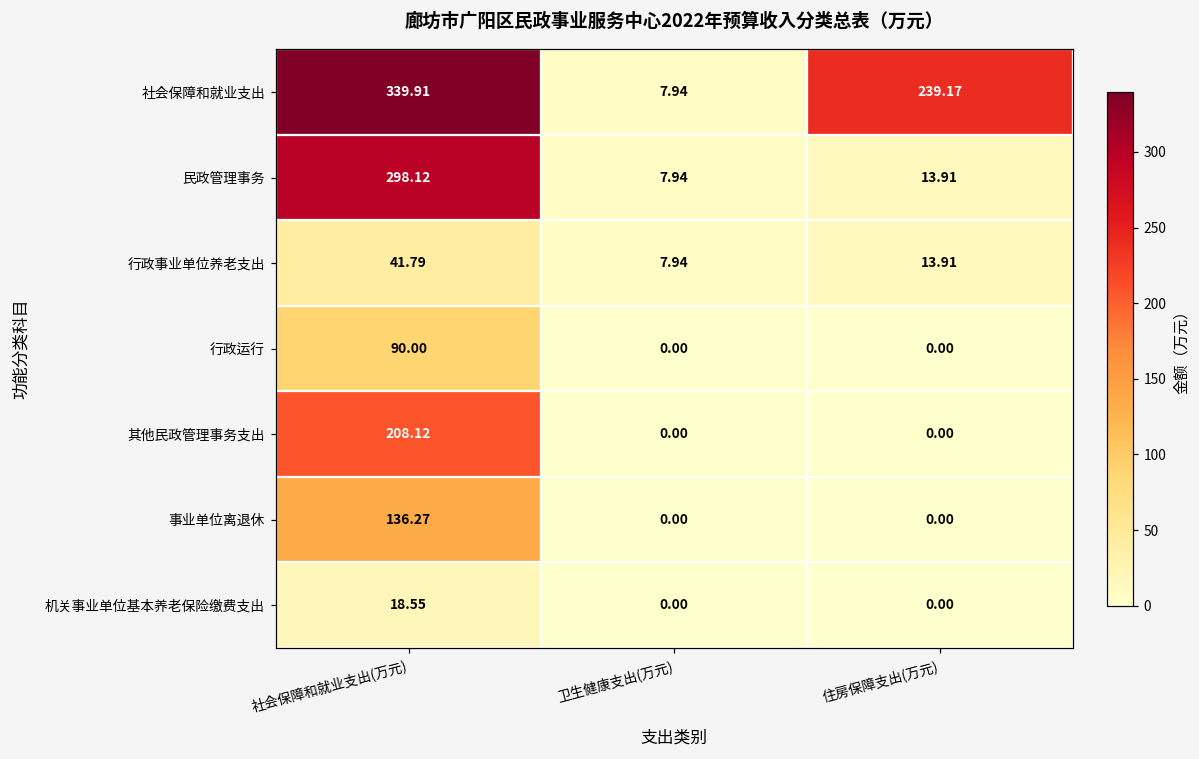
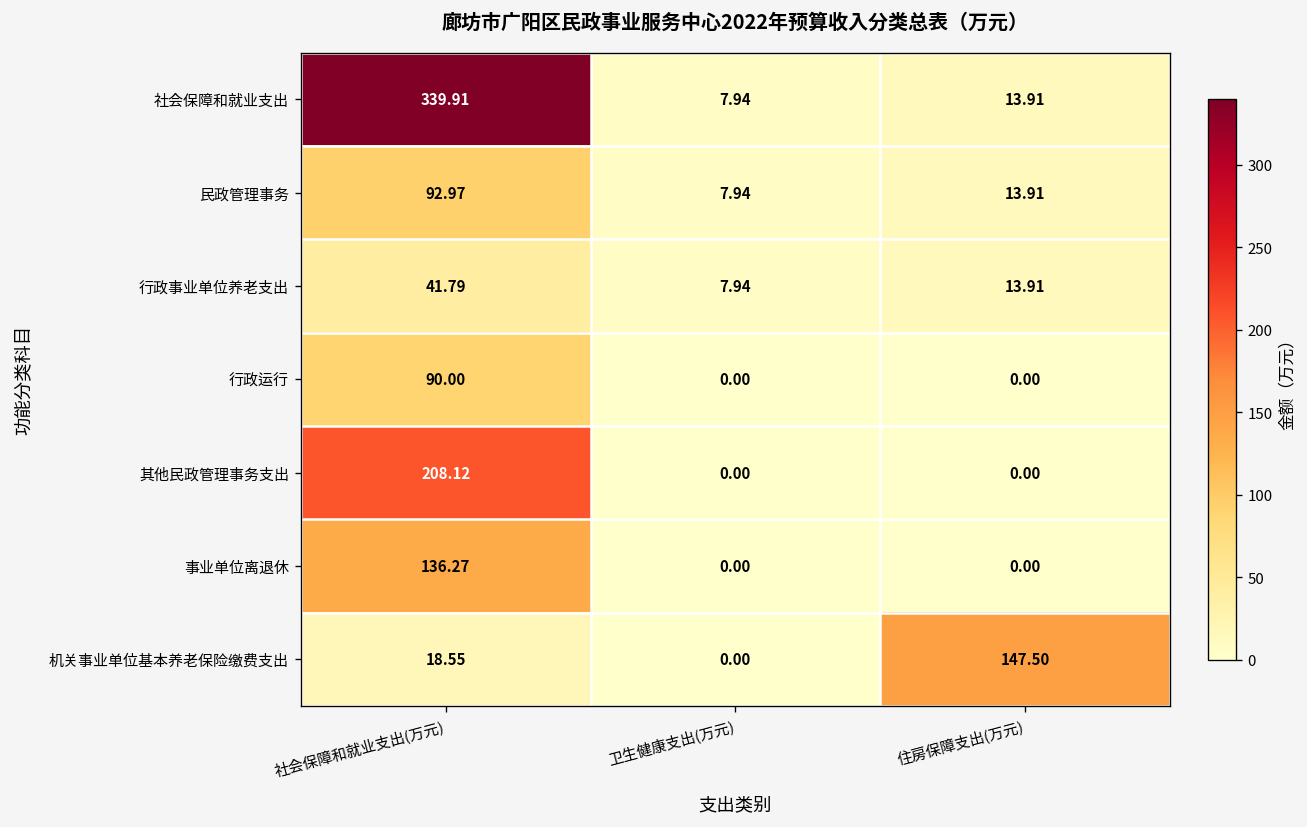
社会保障和就业支出, 住房保障支出(万元): 239.17 -> 13.91
民政管理事务, 社会保障和就业支出(万元): 298.12 -> 92.97
机关事业单位基本养老保险缴费支出, 住房保障支出(万元): 0.00 -> 147.50
